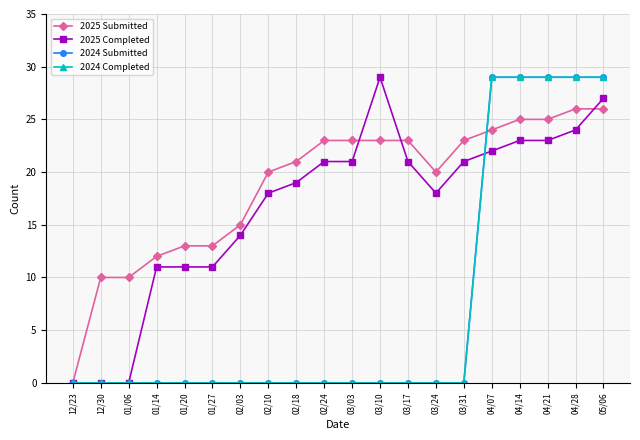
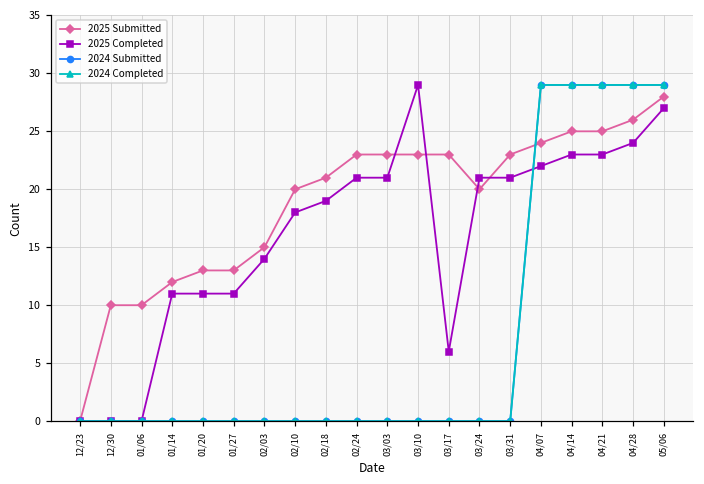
2025 Completed, 03/17: 21 -> 6
2025 Completed, 03/24: 18 -> 21
2025 Submitted, 05/06: 26 -> 28
